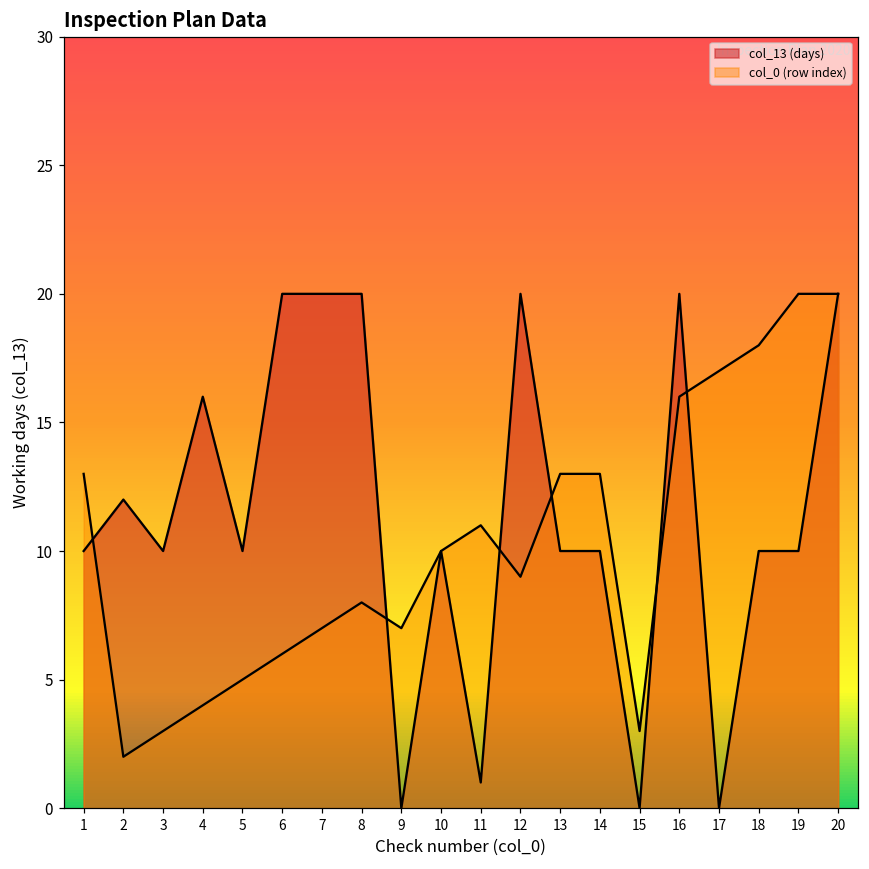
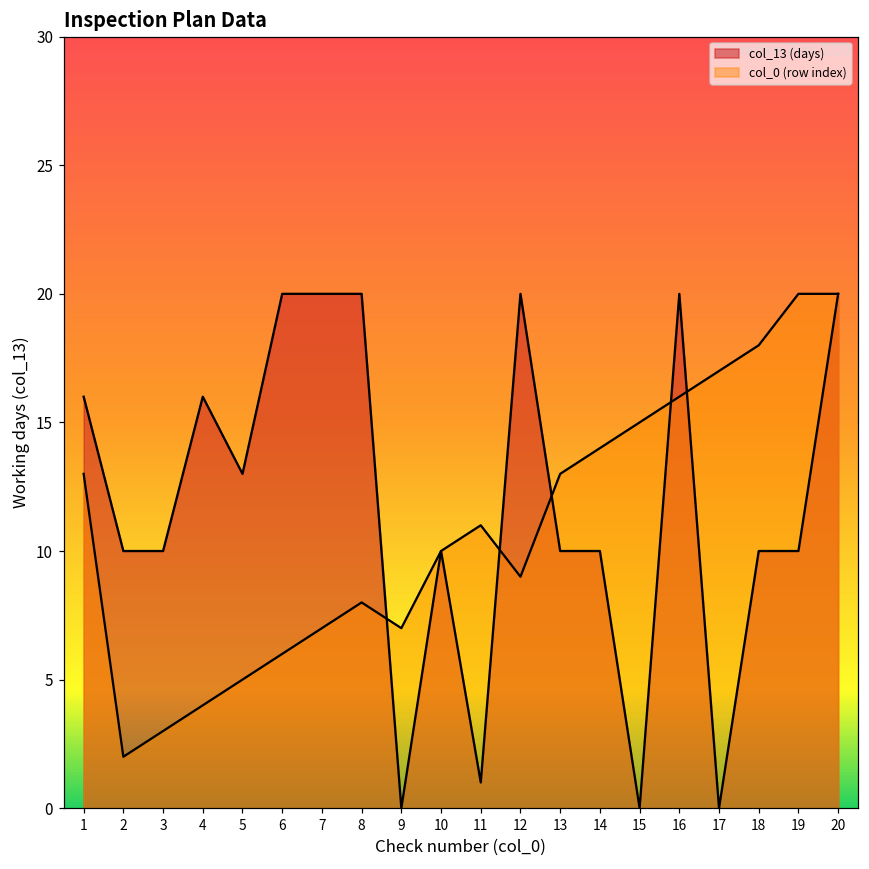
col_13 (days), 1: 10 -> 16
col_13 (days), 2: 12 -> 10
col_13 (days), 5: 10 -> 13
col_0 (row index), 14: 13 -> 14
col_0 (row index), 15: 3 -> 15
